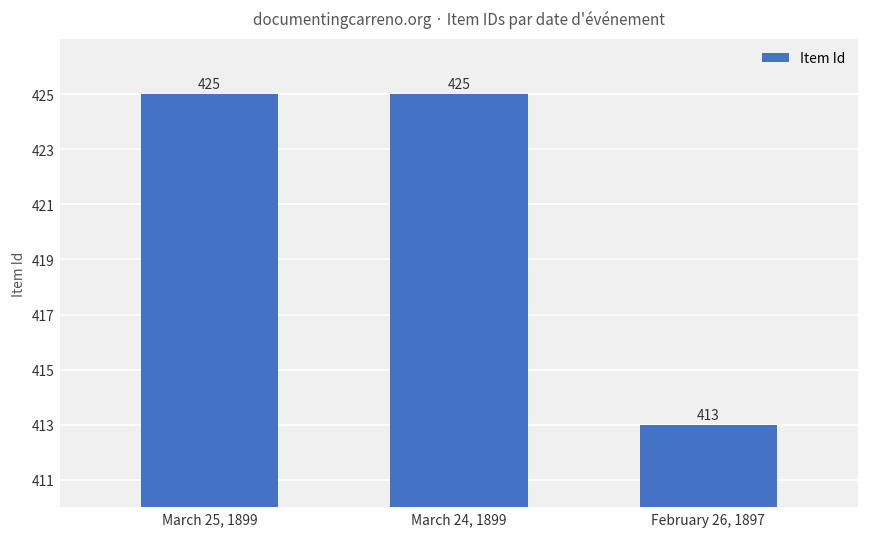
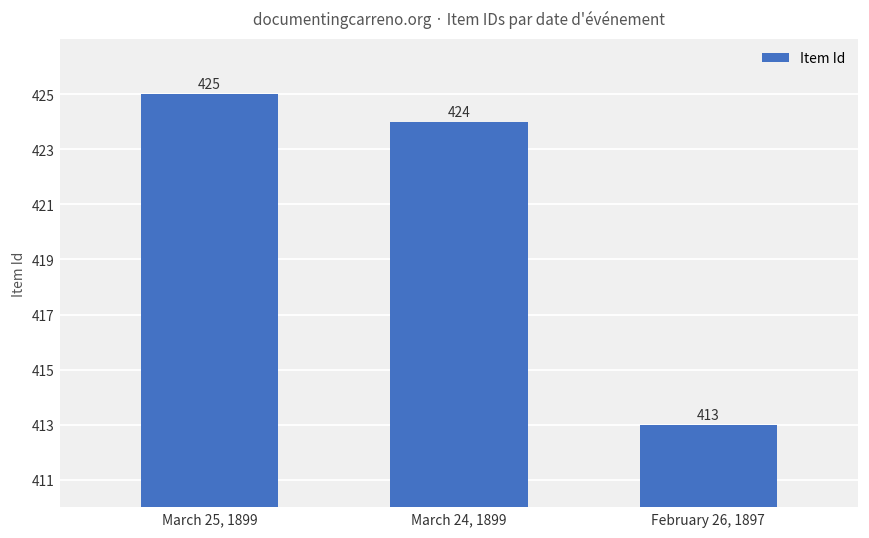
March 24, 1899: 425 -> 424
